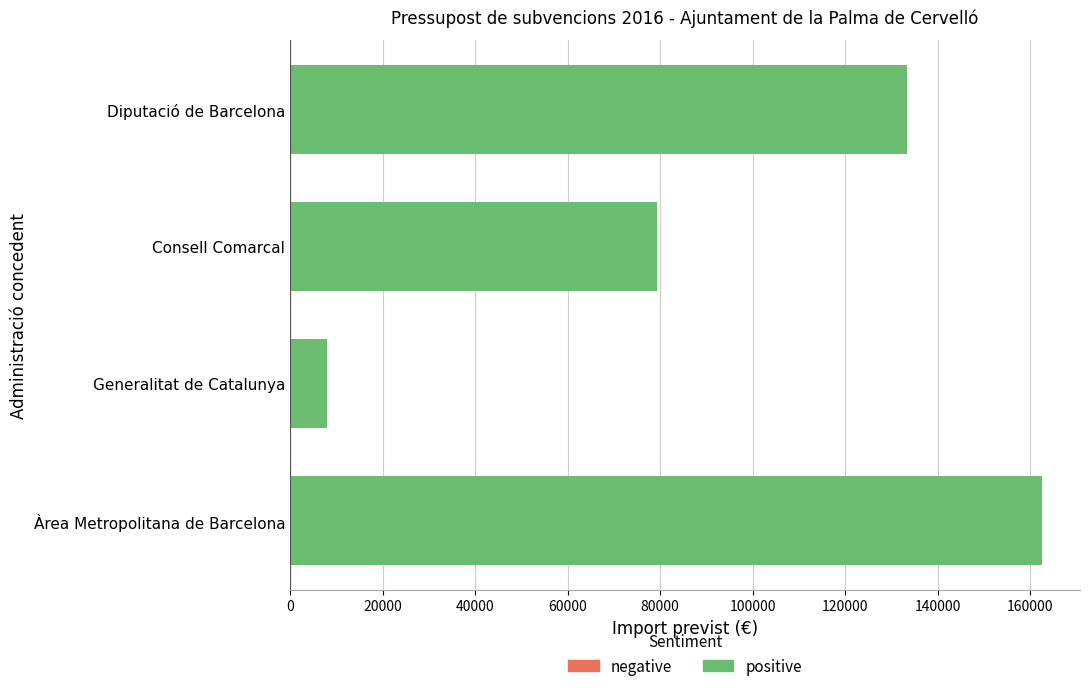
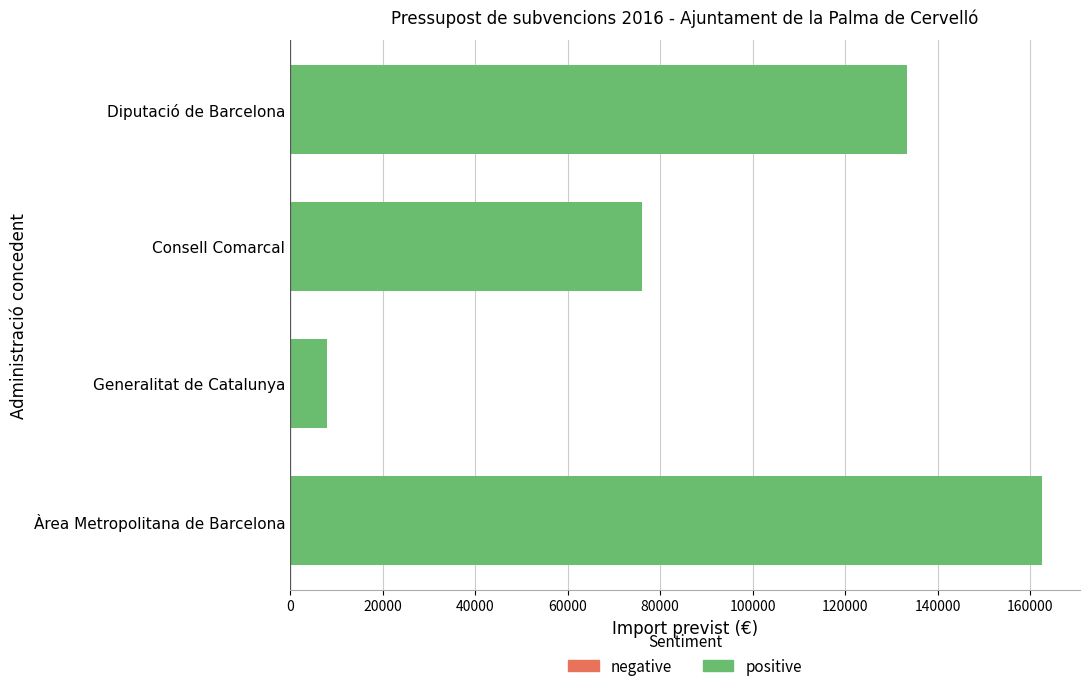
Consell Comarcal: 79000 -> 76000
